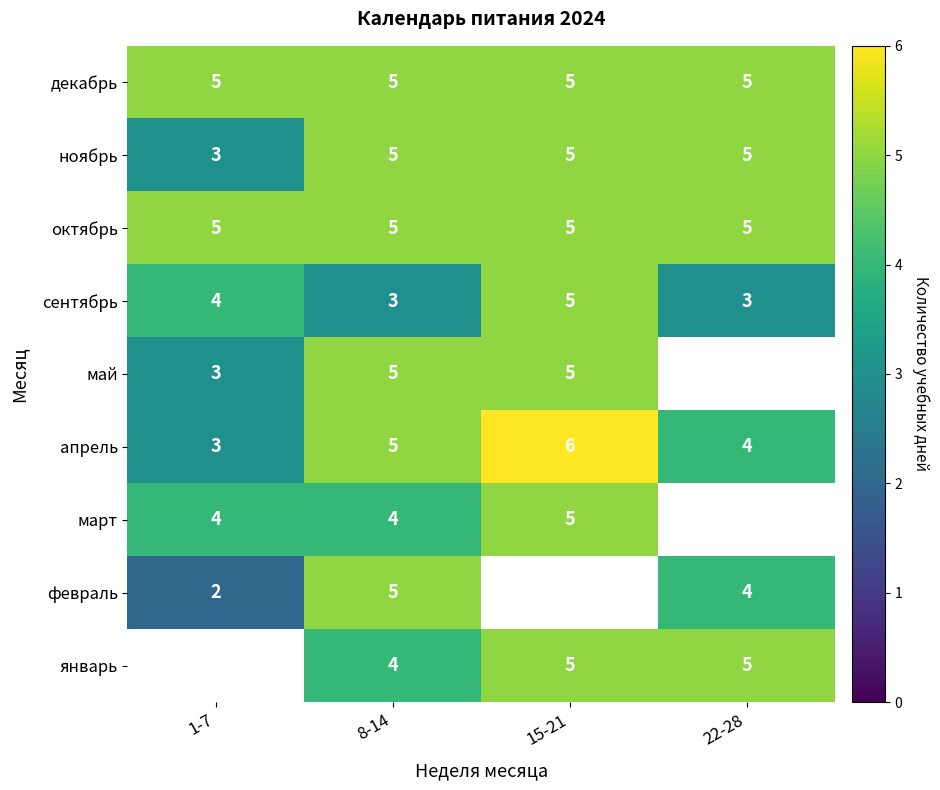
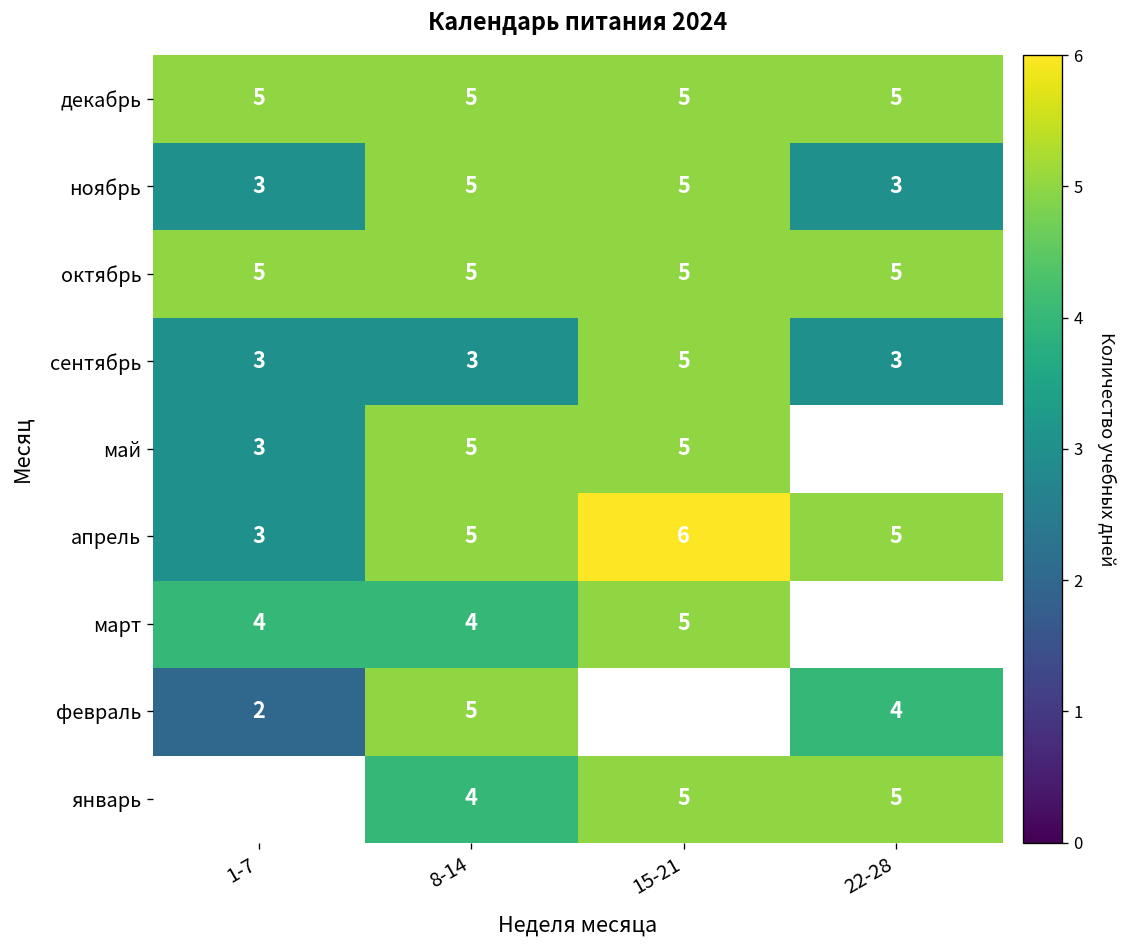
ноябрь, 22-28: 5 -> 3
сентябрь, 1-7: 4 -> 3
апрель, 22-28: 4 -> 5
